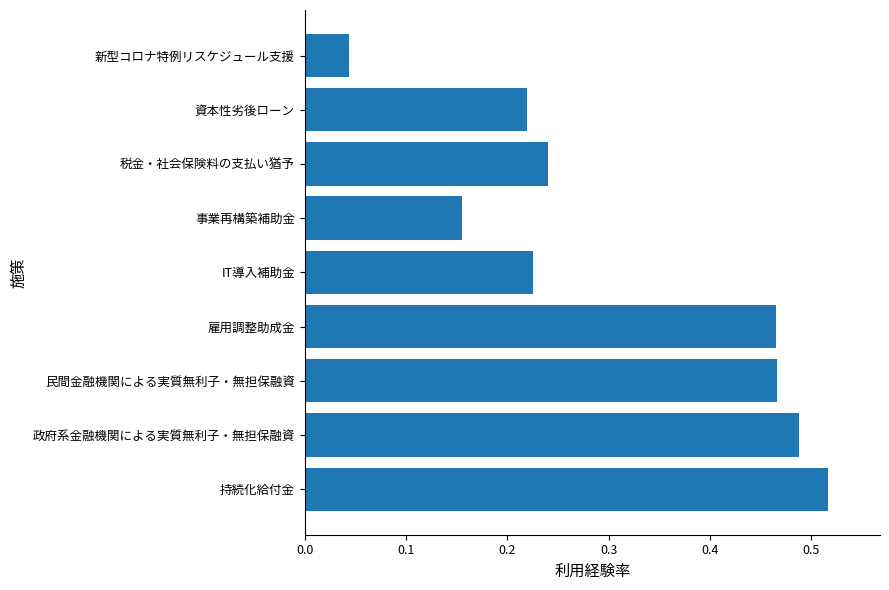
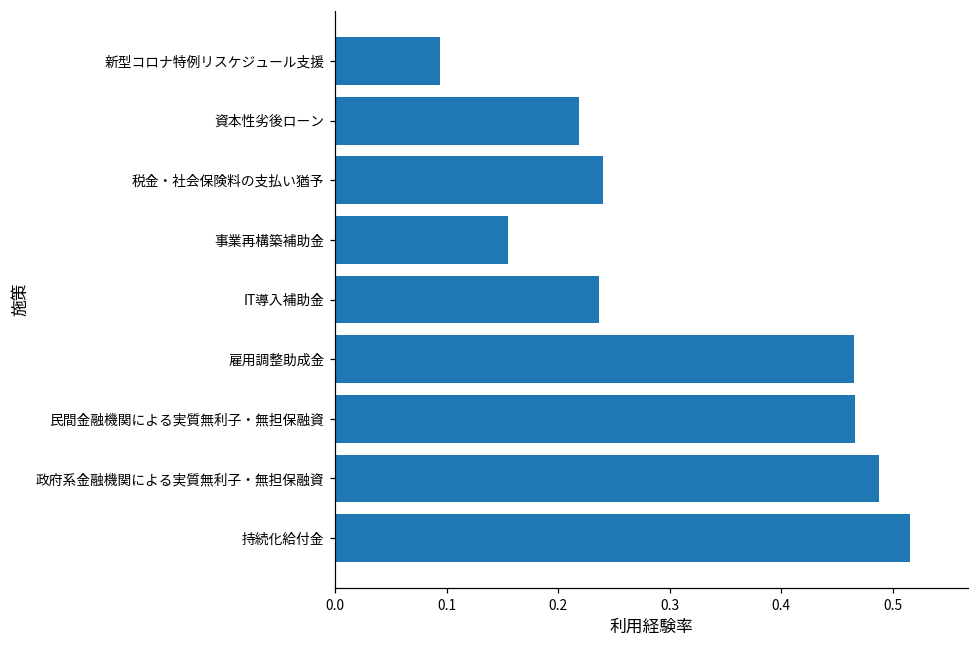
新型コロナ特例リスケジュール支援: 0.044 -> 0.094
IT導入補助金: 0.225 -> 0.237
